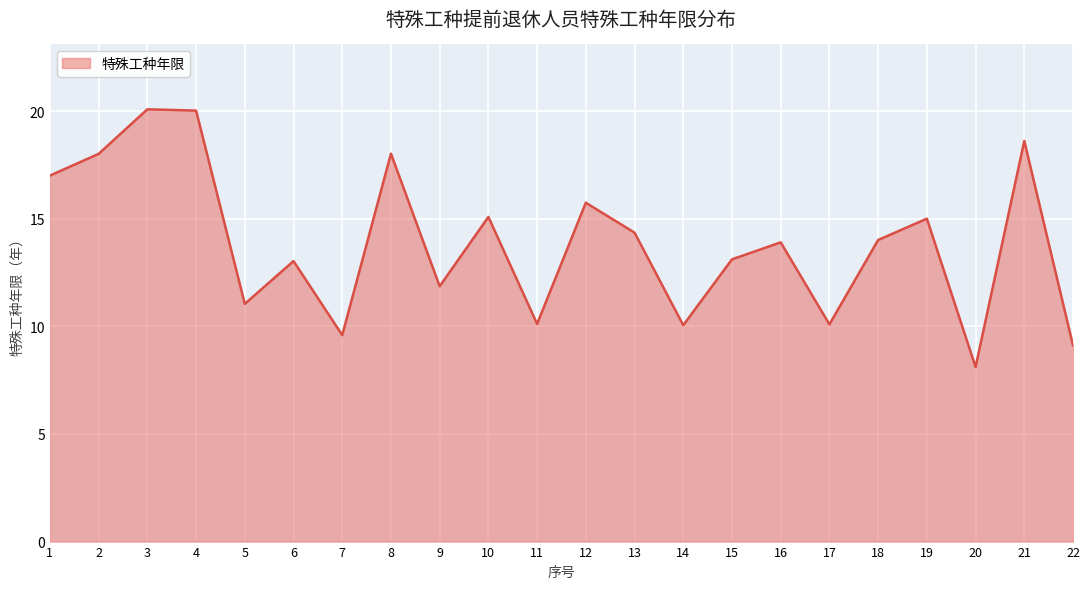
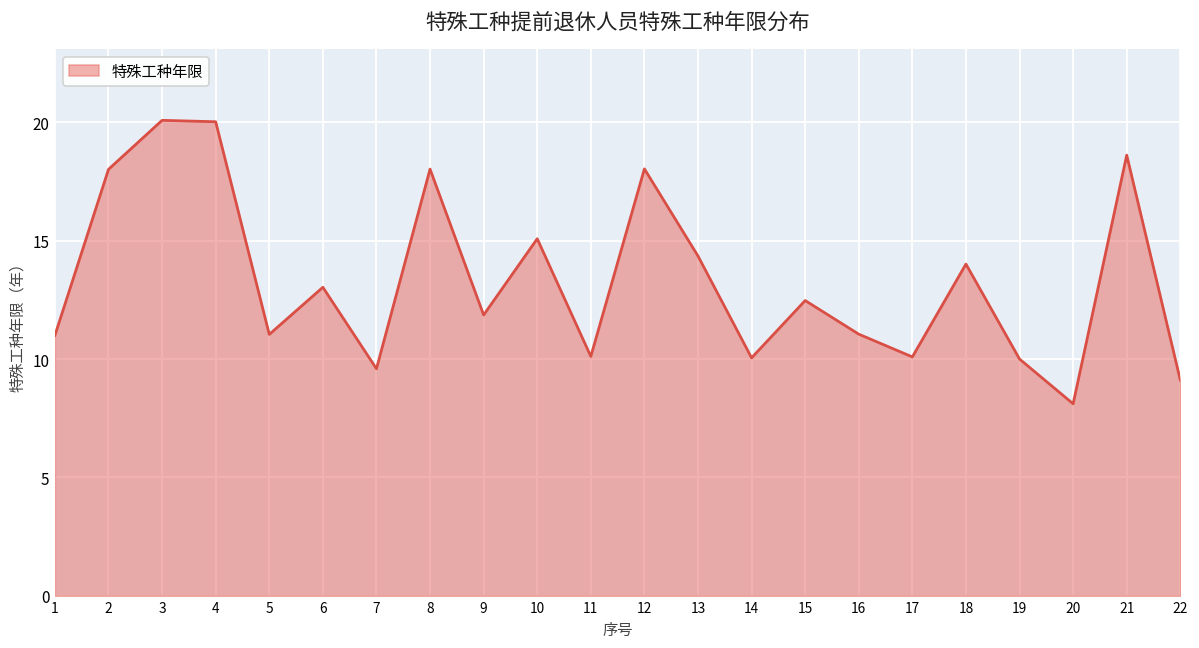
1: 17 -> 11
12: 15.7 -> 18.0
15: 13.1 -> 12.5
16: 13.9 -> 11.1
19: 15 -> 10
